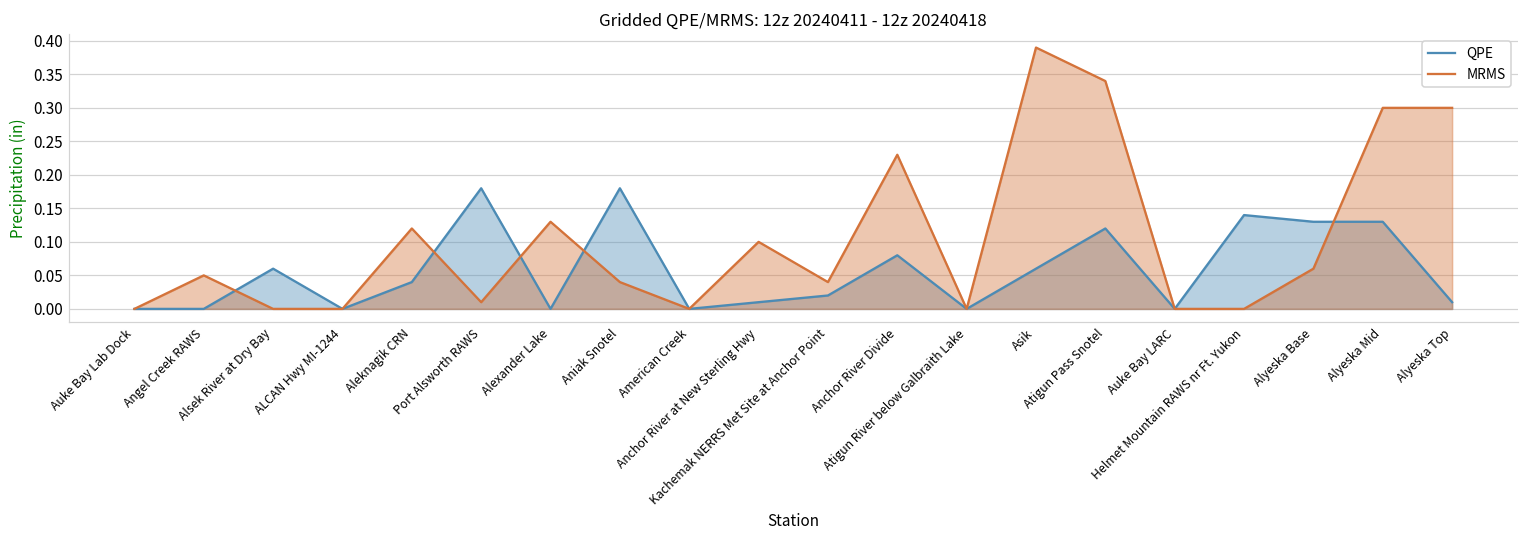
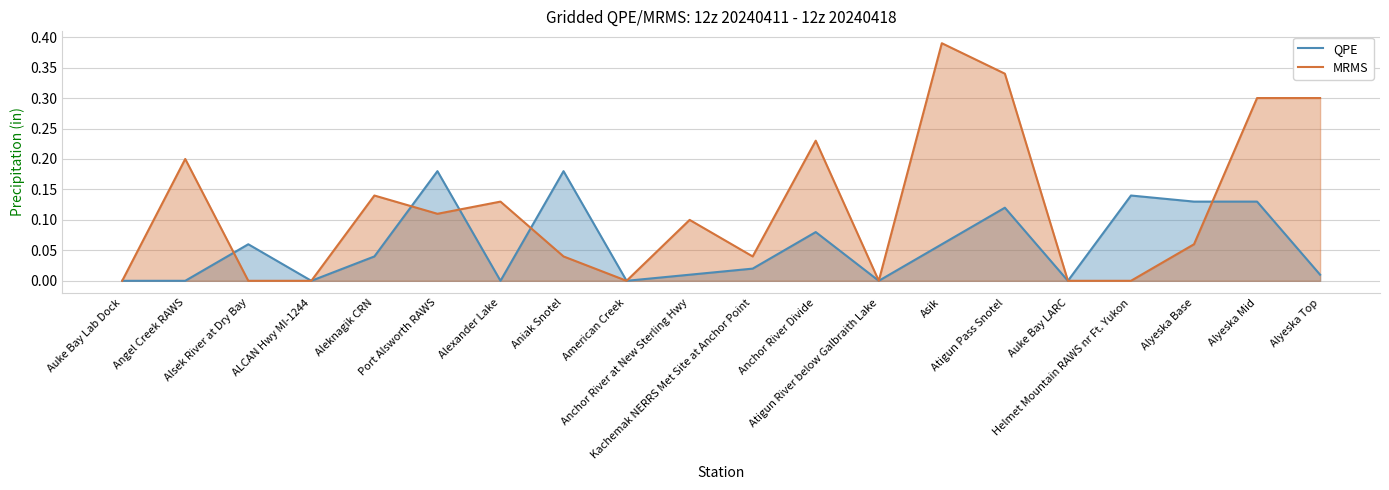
MRMS, Angel Creek RAWS: 0.05 -> 0.20
MRMS, Aleknagik CRN: 0.12 -> 0.14
MRMS, Port Alsworth RAWS: 0.01 -> 0.11
